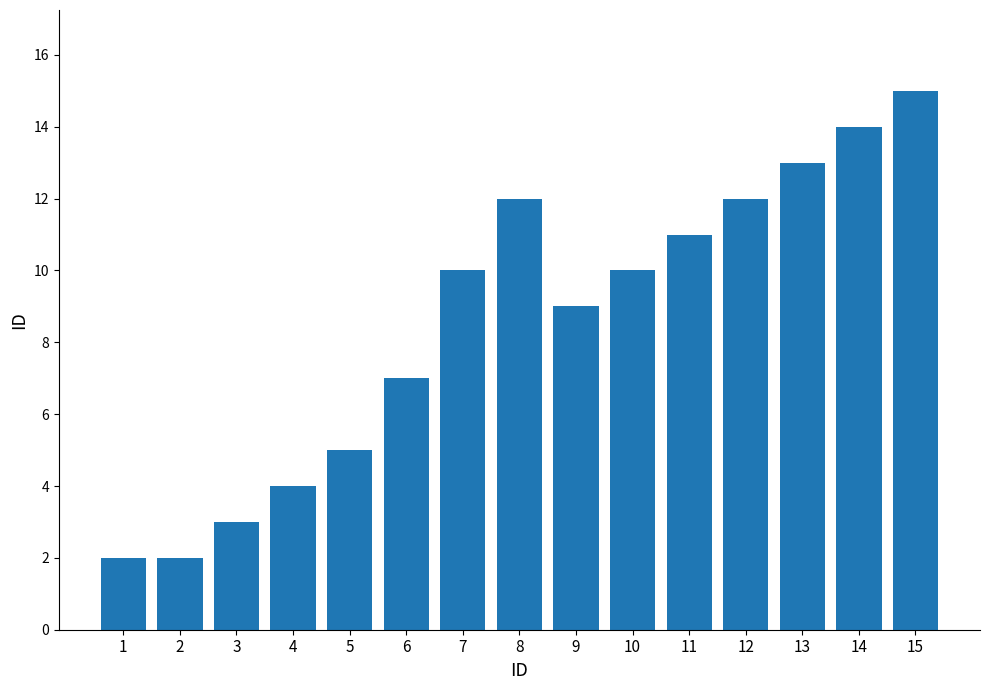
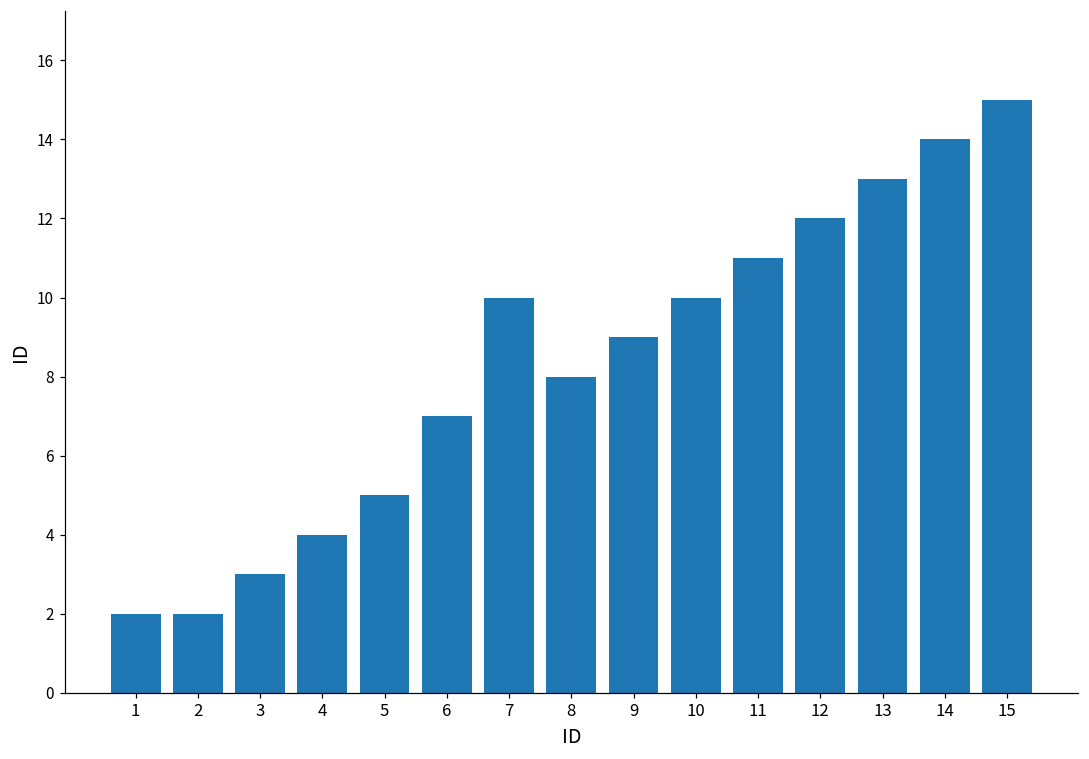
8: 12 -> 8
